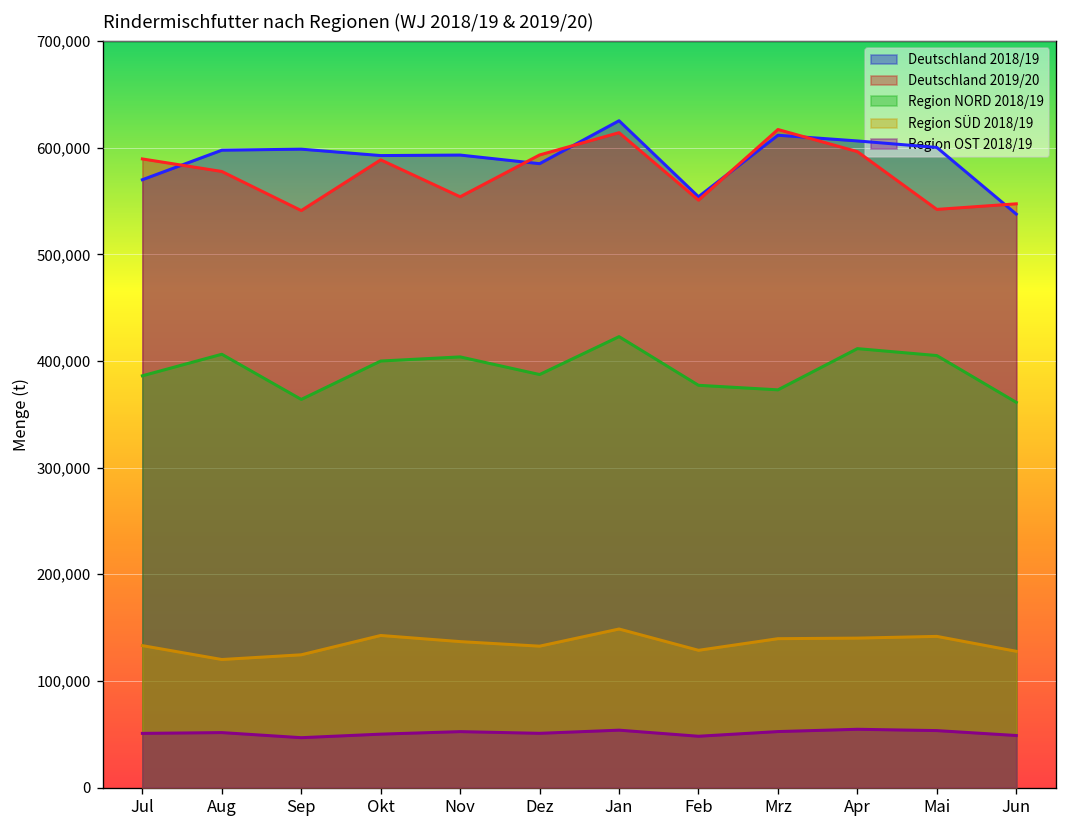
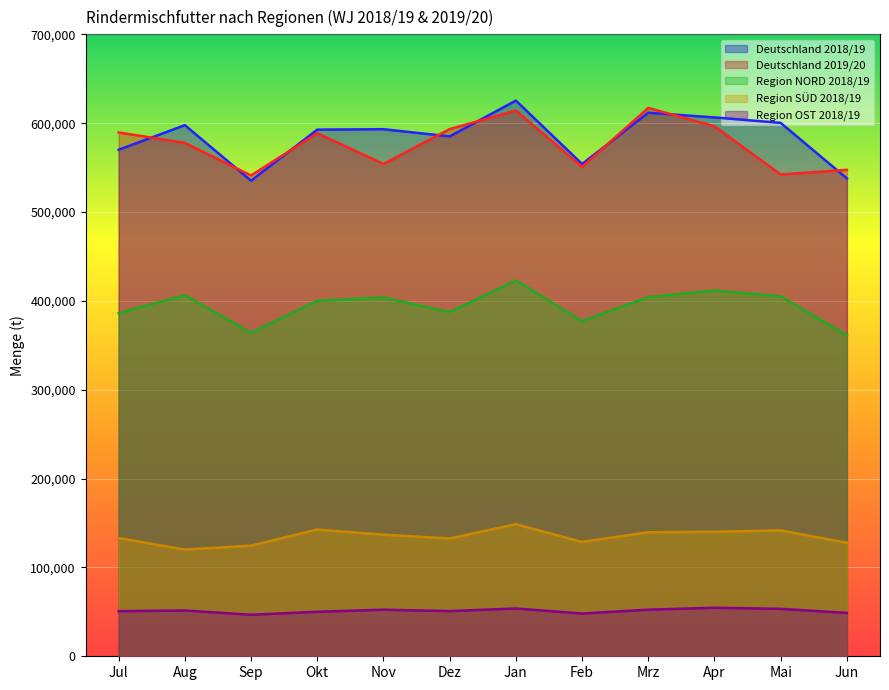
Deutschland 2018/19, Sep: 600,000 -> 540,000
Region NORD 2018/19, Mrz: 370,000 -> 400,000
